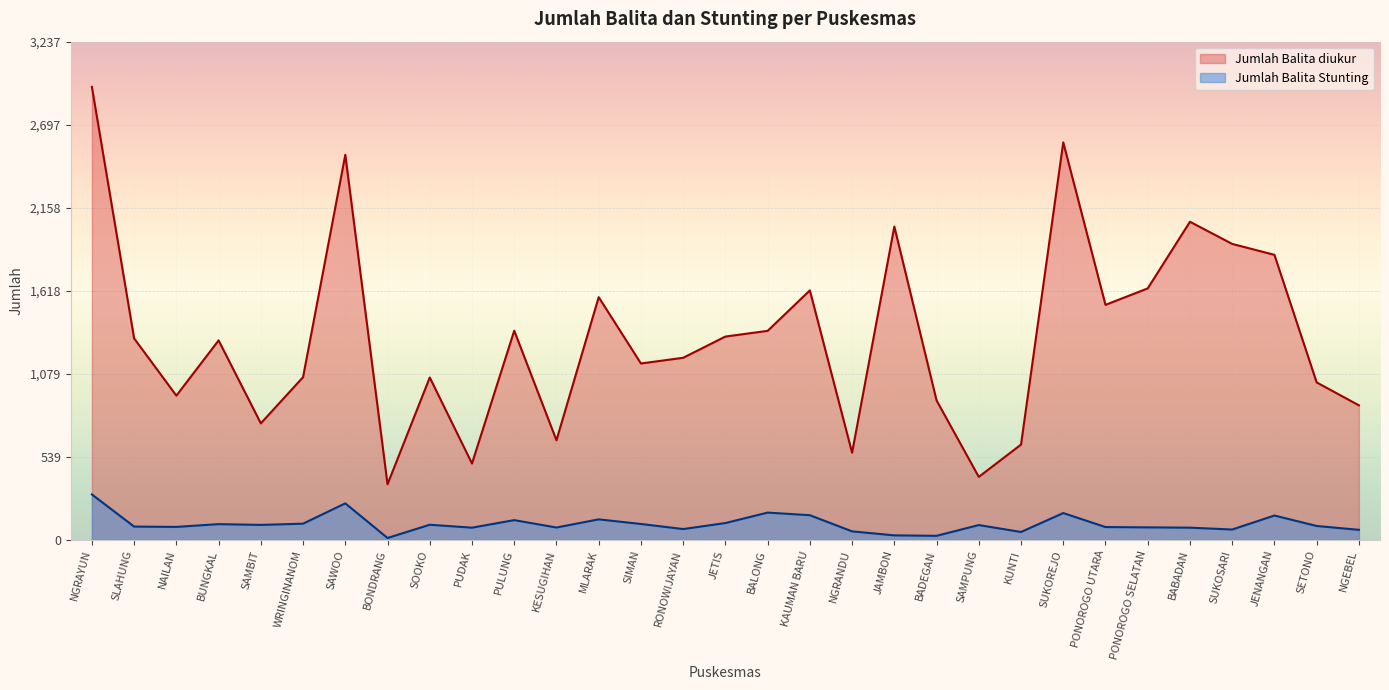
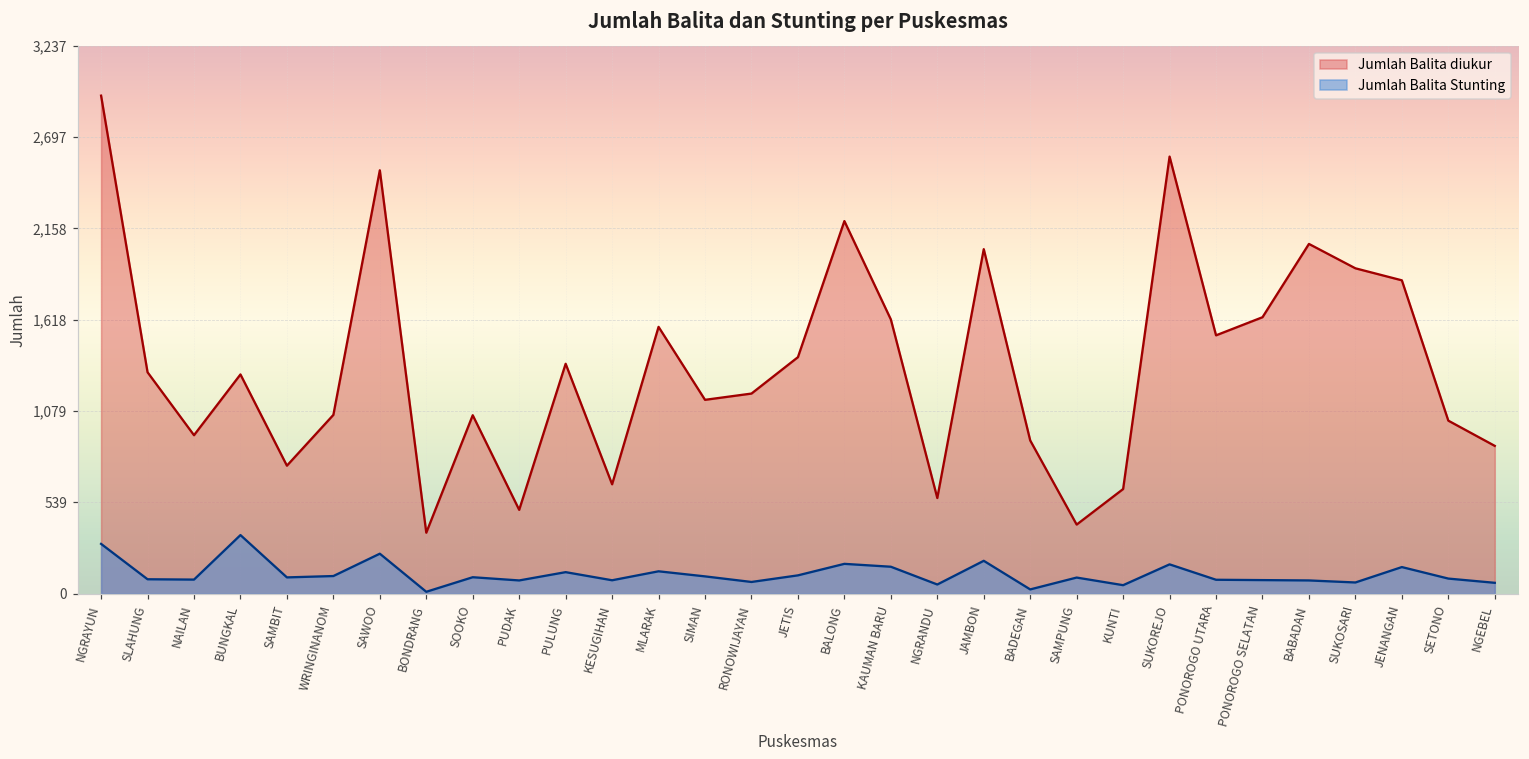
Jumlah Balita Stunting, BUNGKAL: 100 -> 350
Jumlah Balita diukur, JETIS: 1,320 -> 1,400
Jumlah Balita diukur, BALONG: 1,360 -> 2,200
Jumlah Balita Stunting, JAMBON: 30 -> 200
